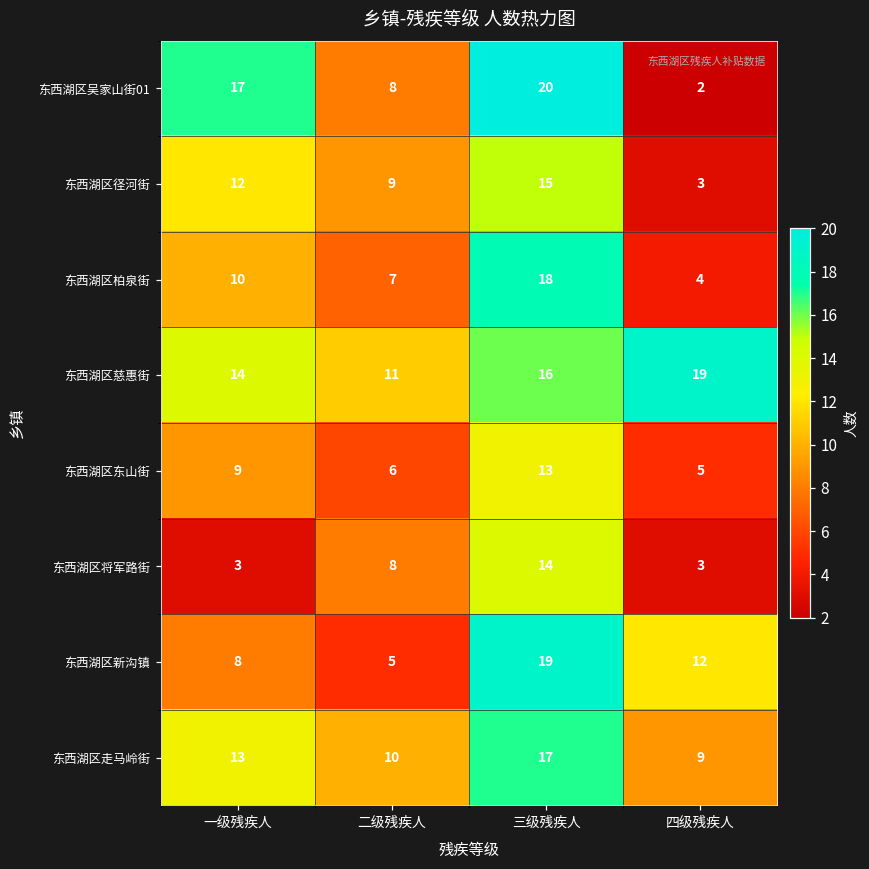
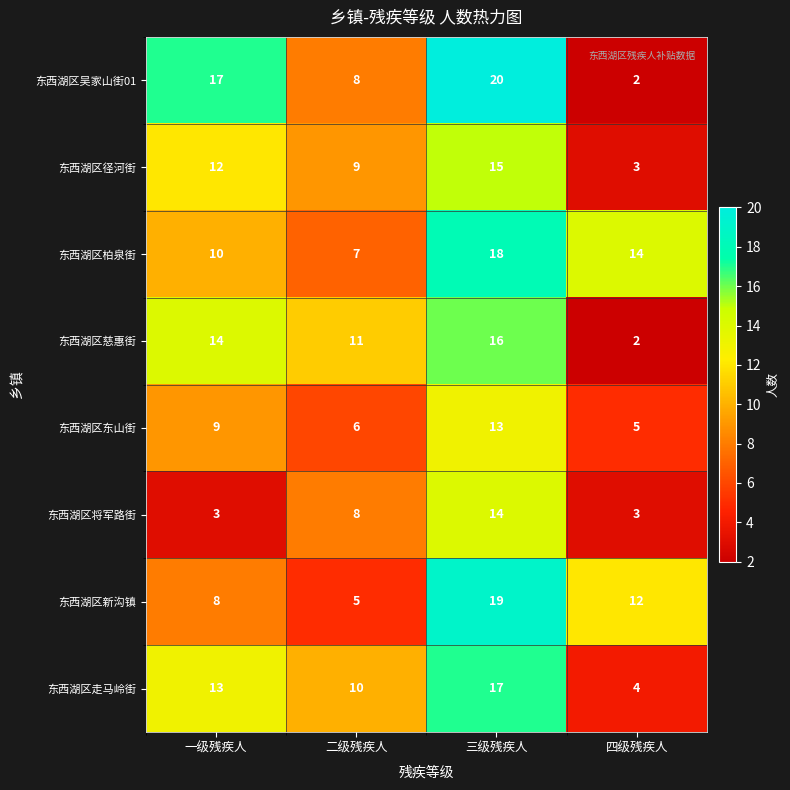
东西湖区柏泉街, 四级残疾人: 4 -> 14
东西湖区慈惠街, 四级残疾人: 19 -> 2
东西湖区走马岭街, 四级残疾人: 9 -> 4
